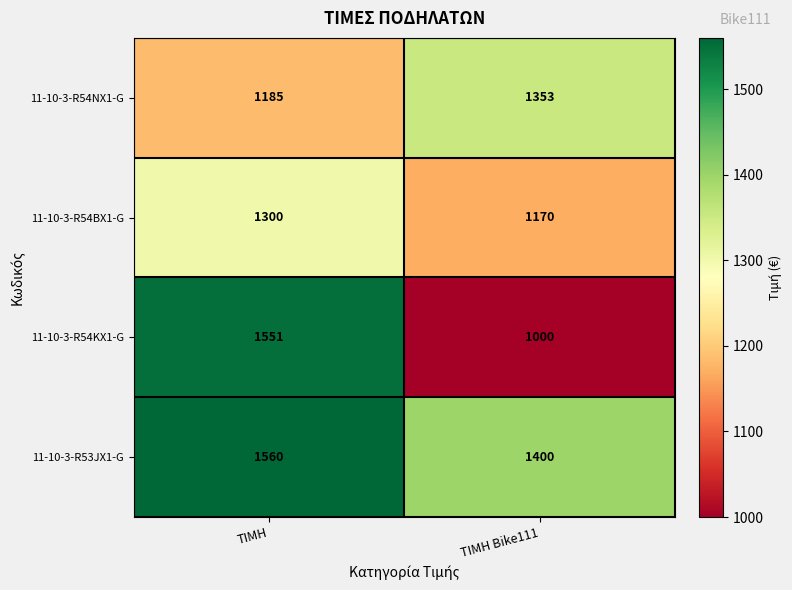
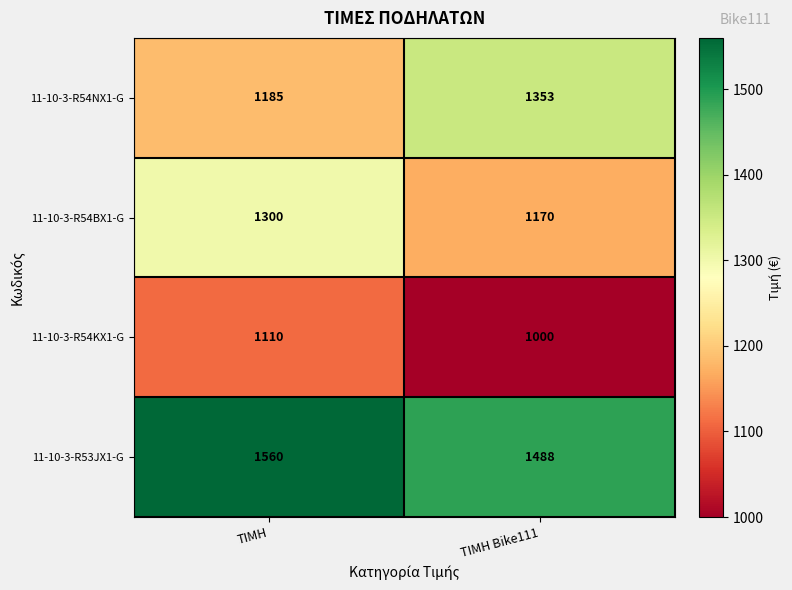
11-10-3-R54KX1-G, ΤΙΜΗ: 1551 -> 1110
11-10-3-R53JX1-G, ΤΙΜΗ Bike111: 1400 -> 1488
